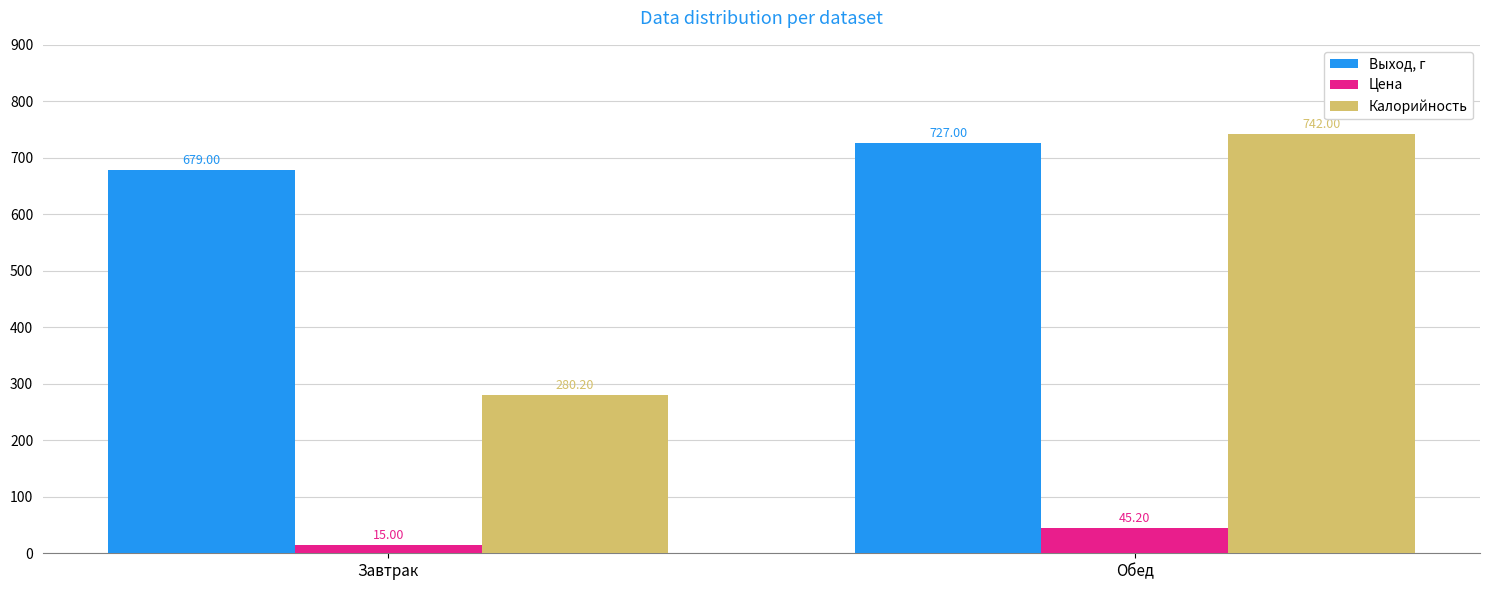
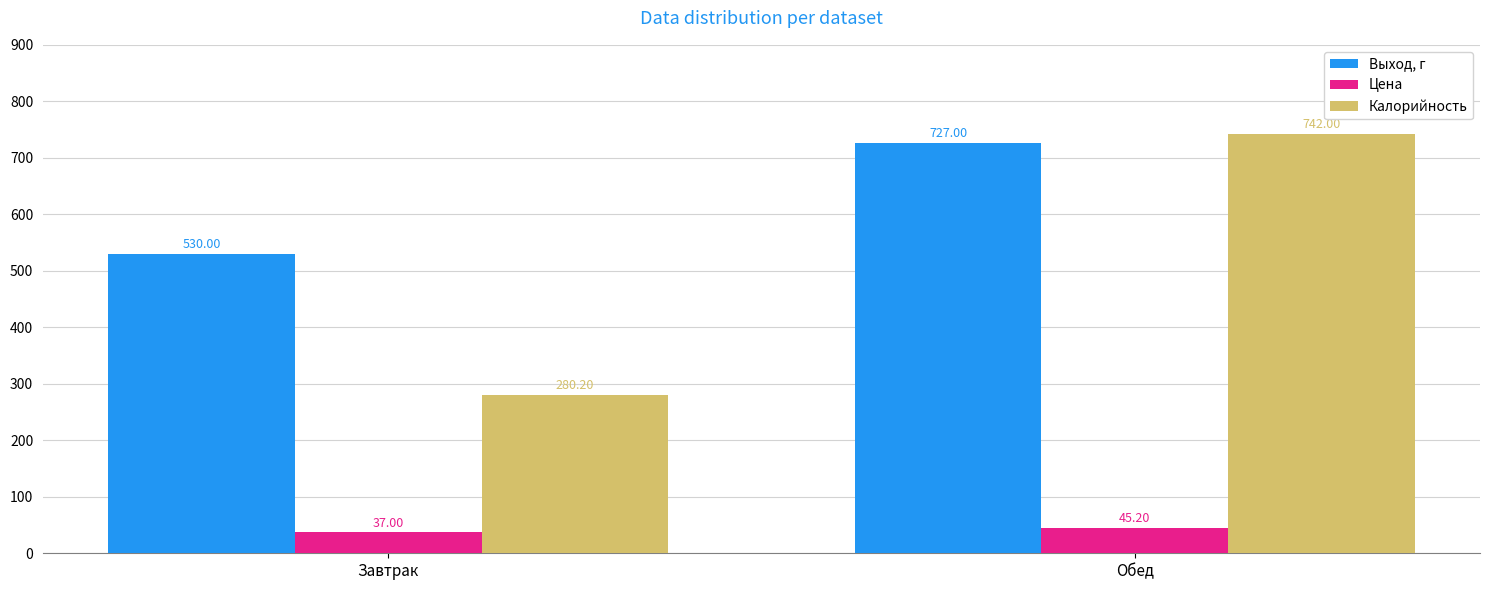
Выход, г, Завтрак: 679.00 -> 530.00
Цена, Завтрак: 15.00 -> 37.00
